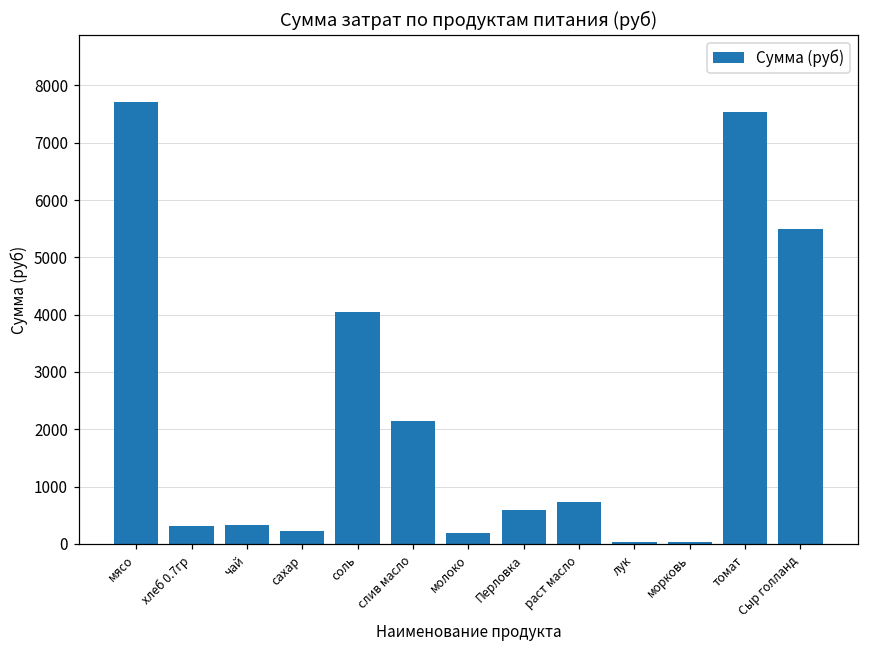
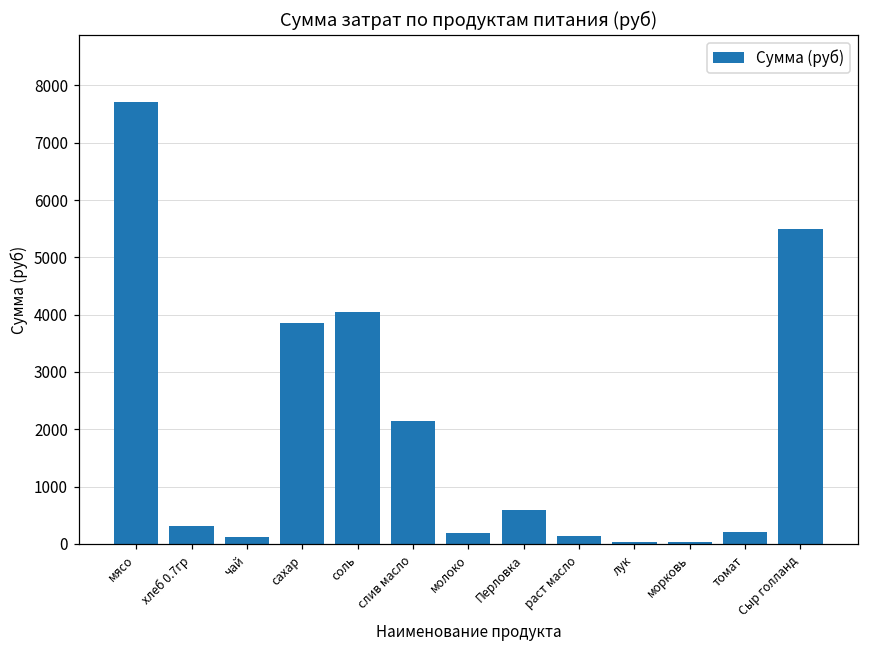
чай: 300 -> 100
сахар: 200 -> 3800
раст масло: 700 -> 100
томат: 7500 -> 200
